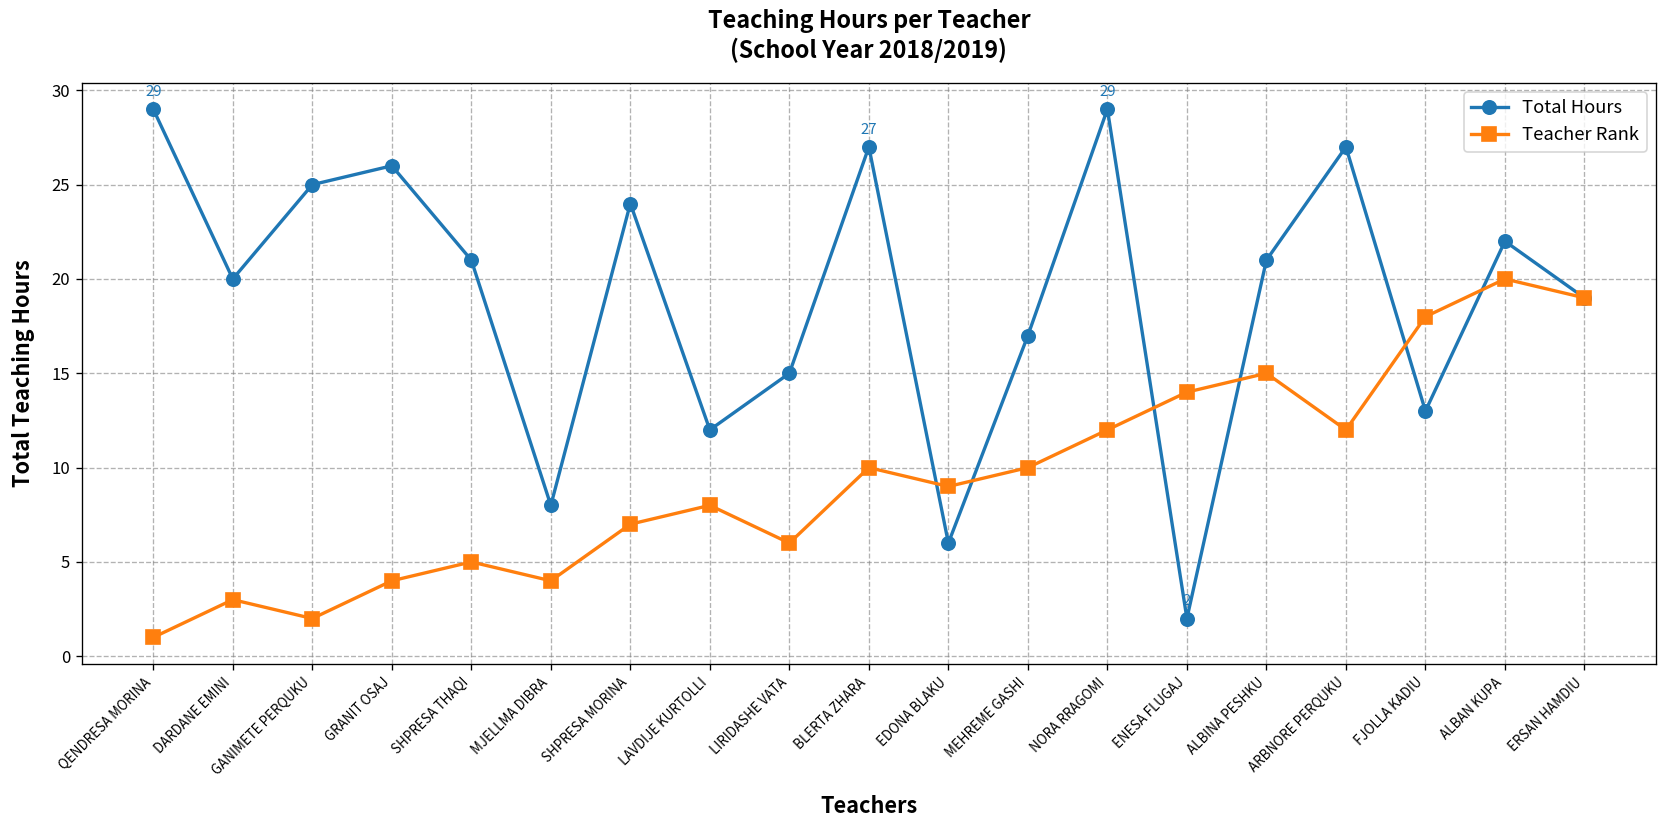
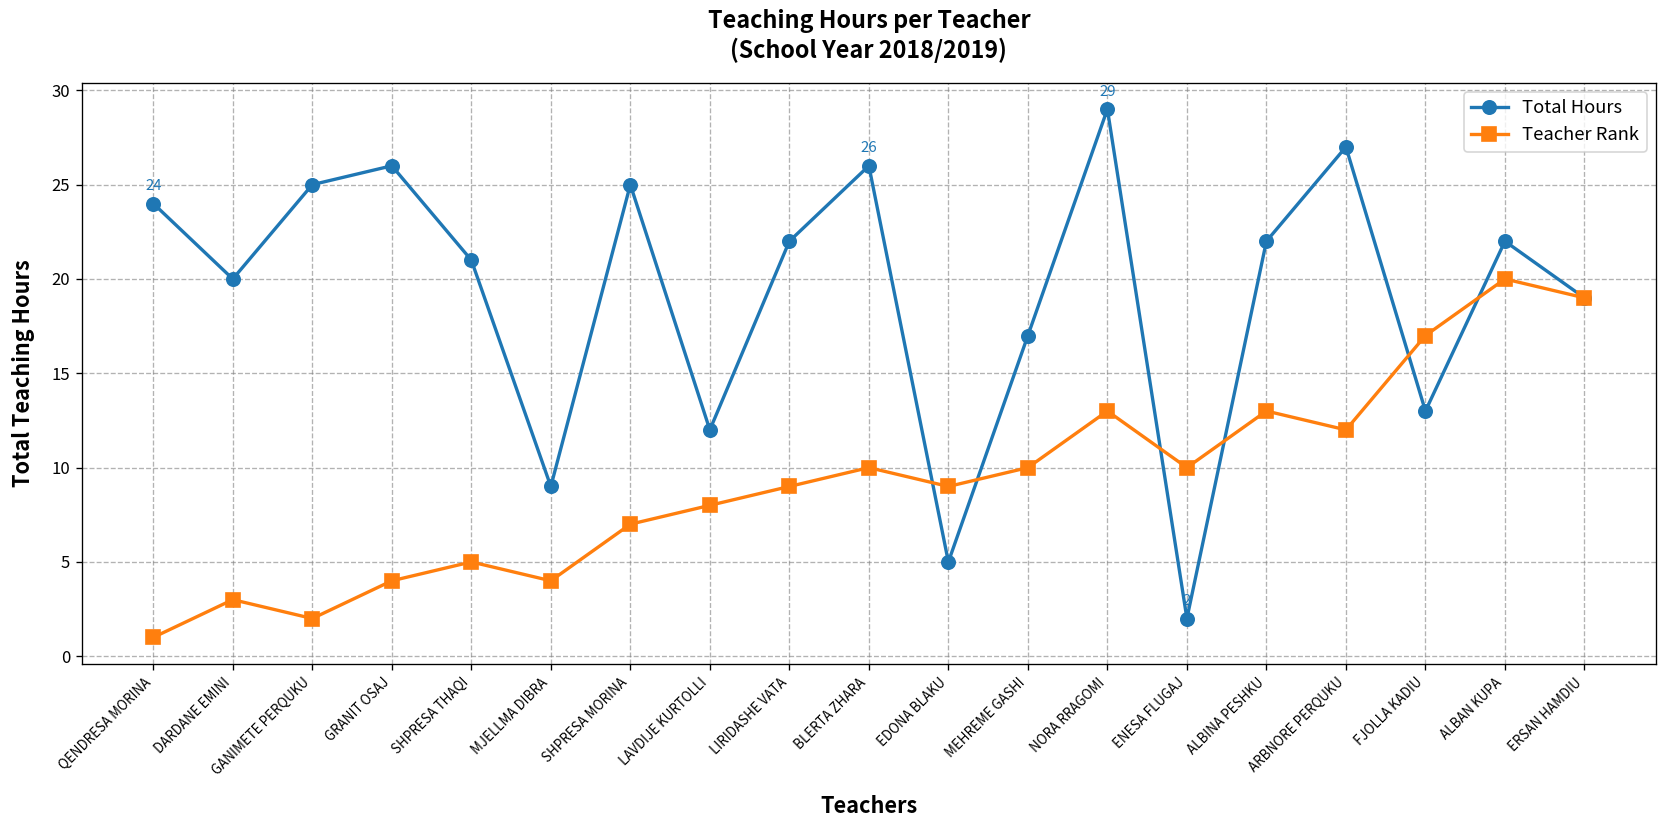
Total Hours, QENDRESA MORINA: 29 -> 24
Total Hours, MJELLMA DIBRA: 8 -> 9
Total Hours, SHPRESA MORINA: 24 -> 25
Total Hours, LIRIDASHE VATA: 15 -> 22
Teacher Rank, LIRIDASHE VATA: 6 -> 9
Total Hours, BLERTA ZHARA: 27 -> 26
Total Hours, EDONA BLAKU: 6 -> 5
Teacher Rank, NORA RRAGOMI: 12 -> 13
Teacher Rank, ENESA FLUGAJ: 14 -> 10
Total Hours, ALBINA PESHKU: 21 -> 22
Teacher Rank, ALBINA PESHKU: 15 -> 13
Teacher Rank, FJOLLA KADIU: 18 -> 17
